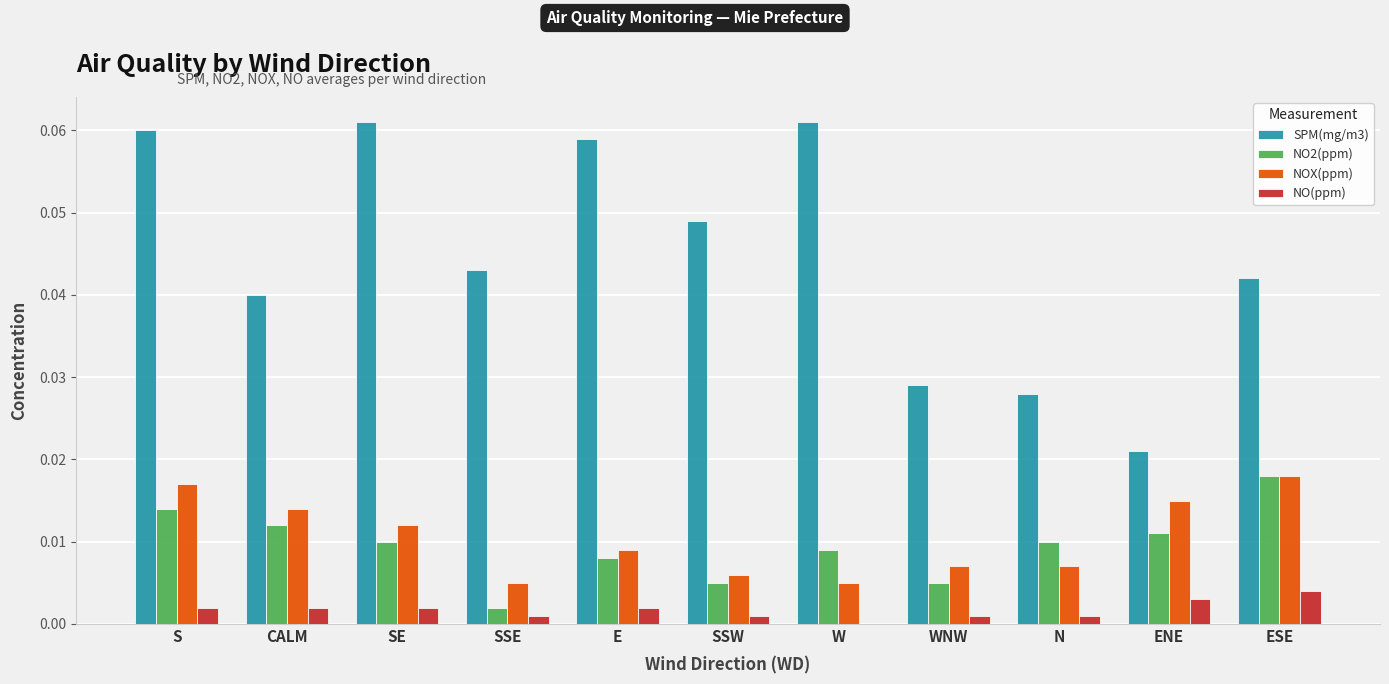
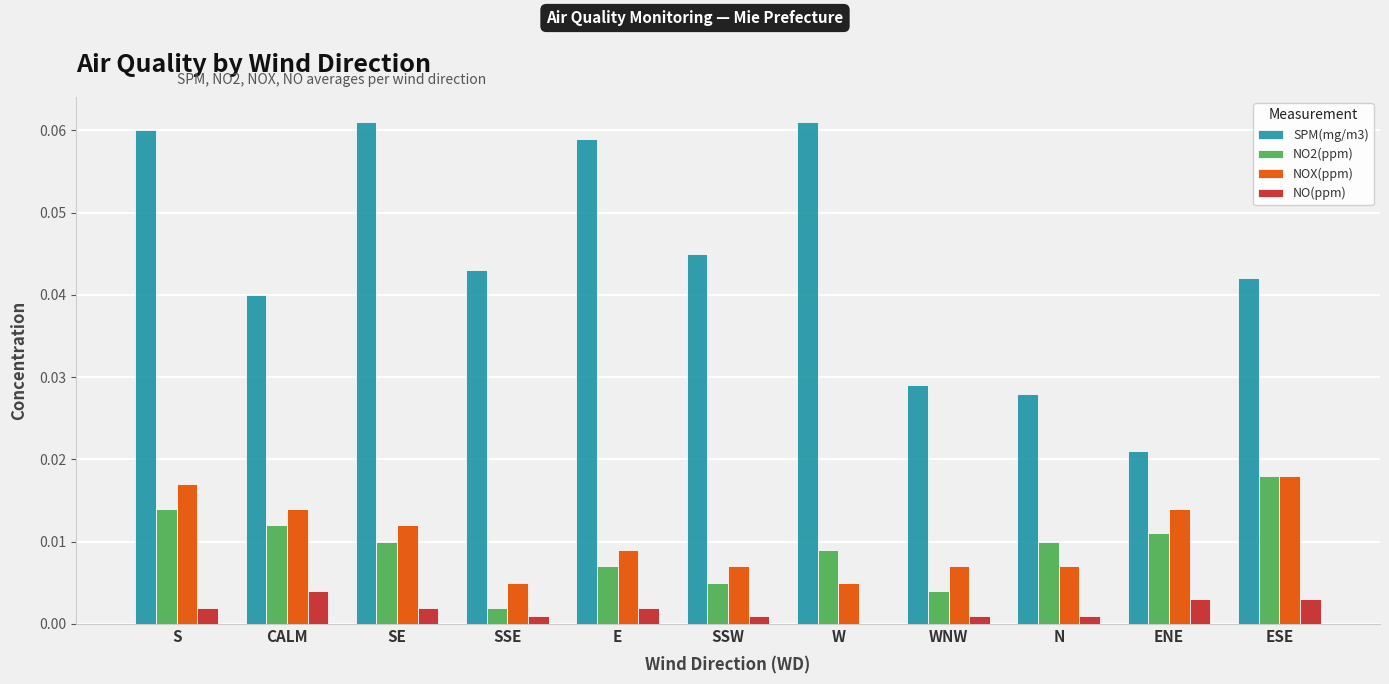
NO(ppm), CALM: 0.002 -> 0.004
NO2(ppm), E: 0.008 -> 0.007
SPM(mg/m3), SSW: 0.049 -> 0.045
NOX(ppm), SSW: 0.006 -> 0.007
NO2(ppm), WNW: 0.005 -> 0.004
NOX(ppm), ENE: 0.015 -> 0.014
NO(ppm), ESE: 0.004 -> 0.003
